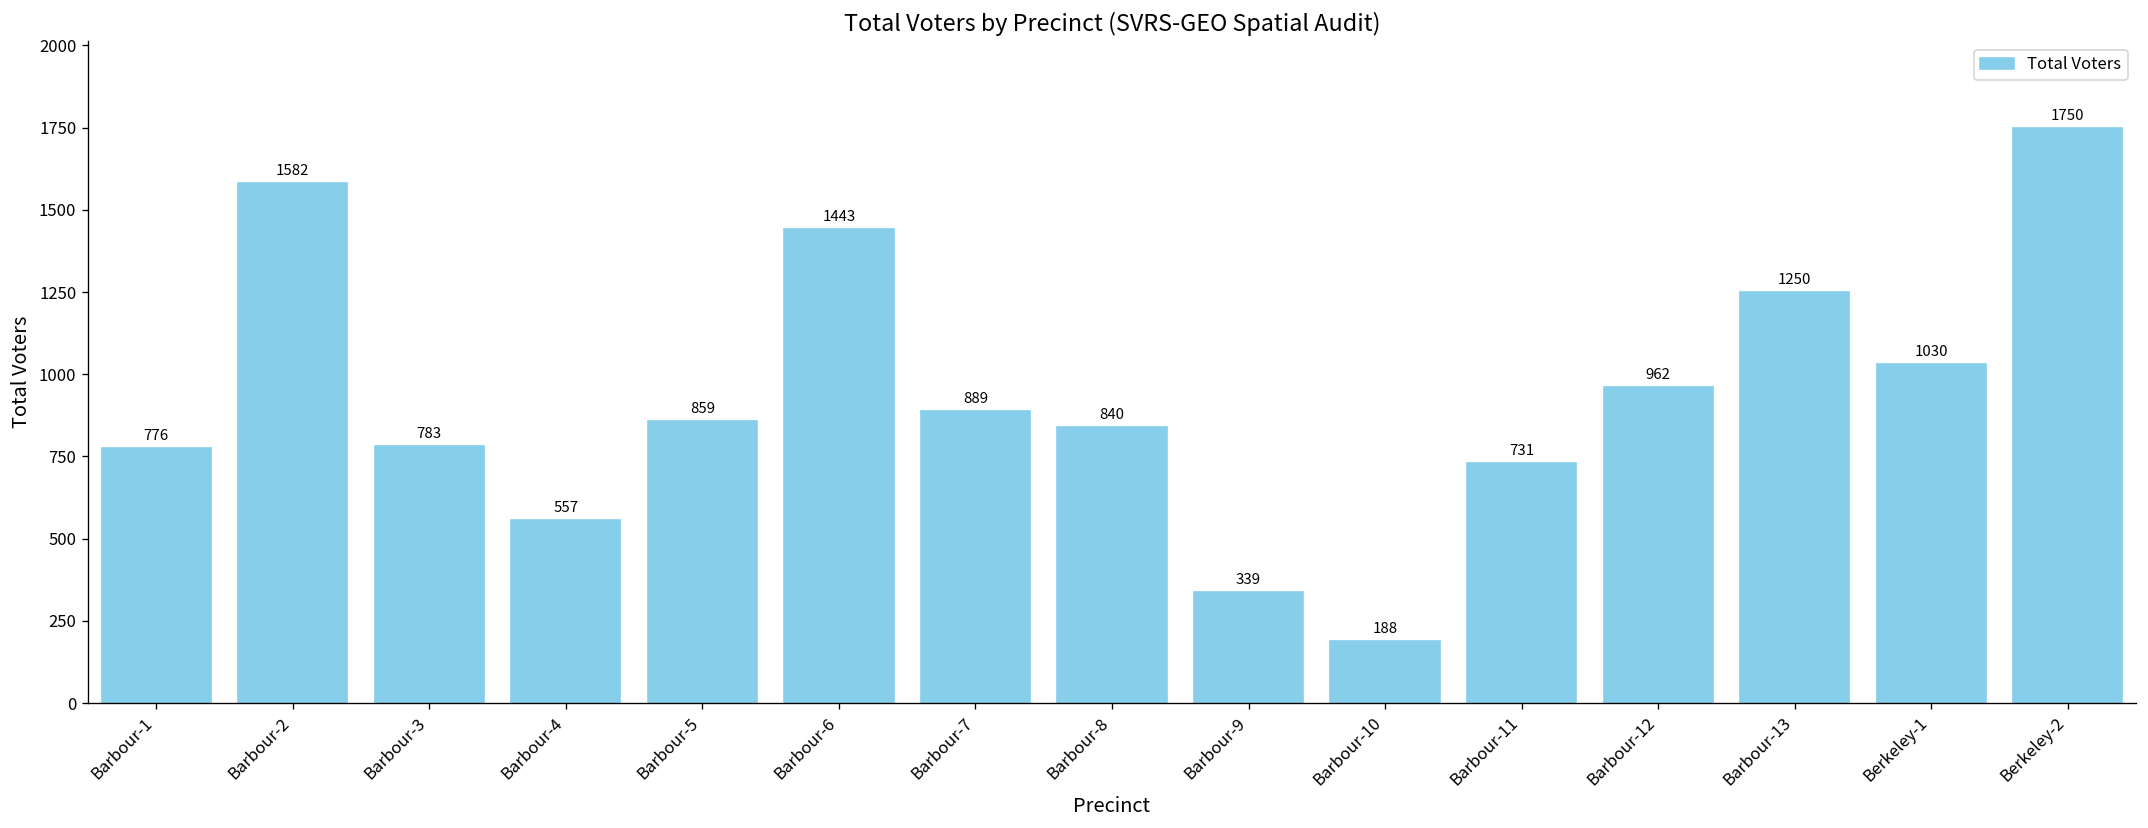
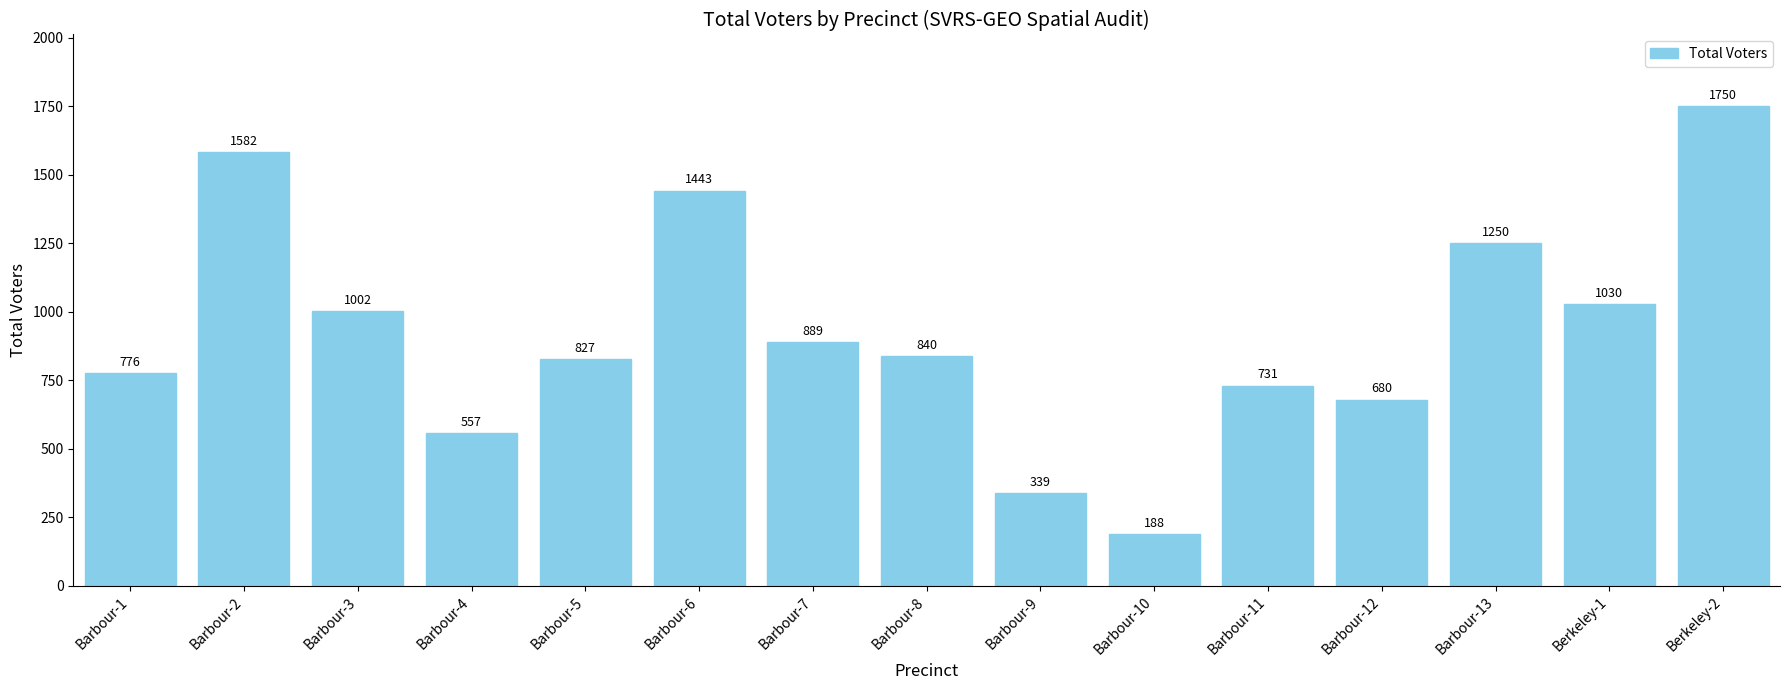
Barbour-3: 783 -> 1002
Barbour-5: 859 -> 827
Barbour-12: 962 -> 680
